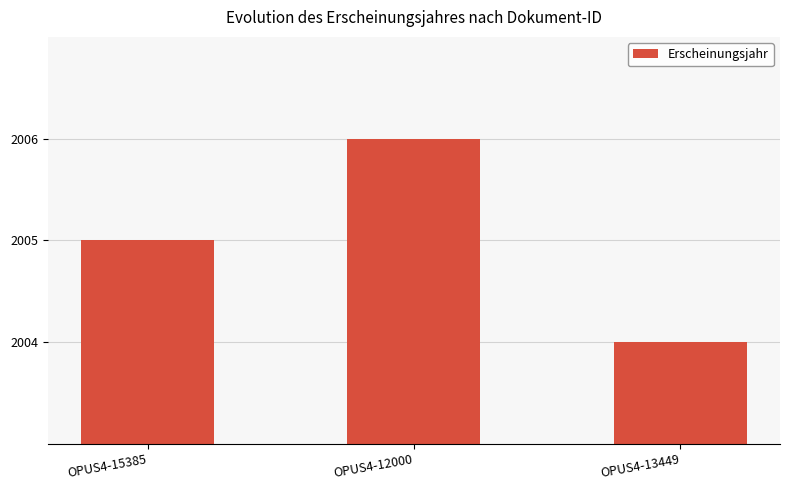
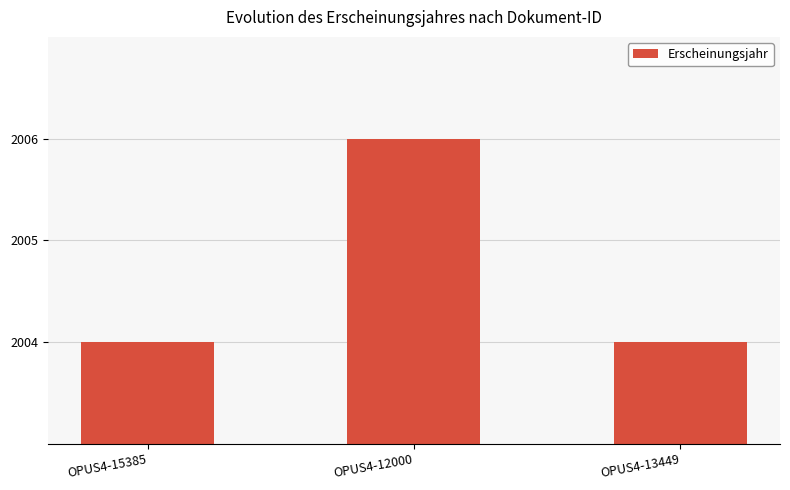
OPUS4-15385: 2005 -> 2004
